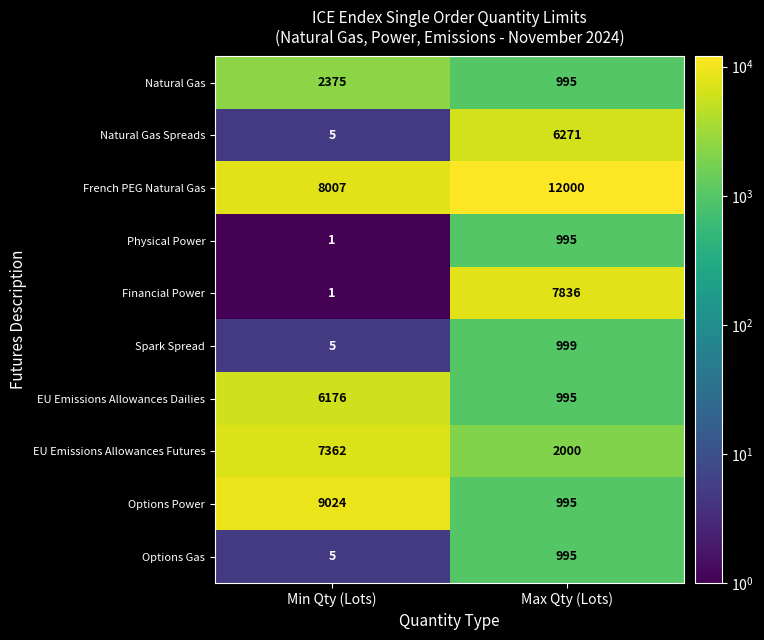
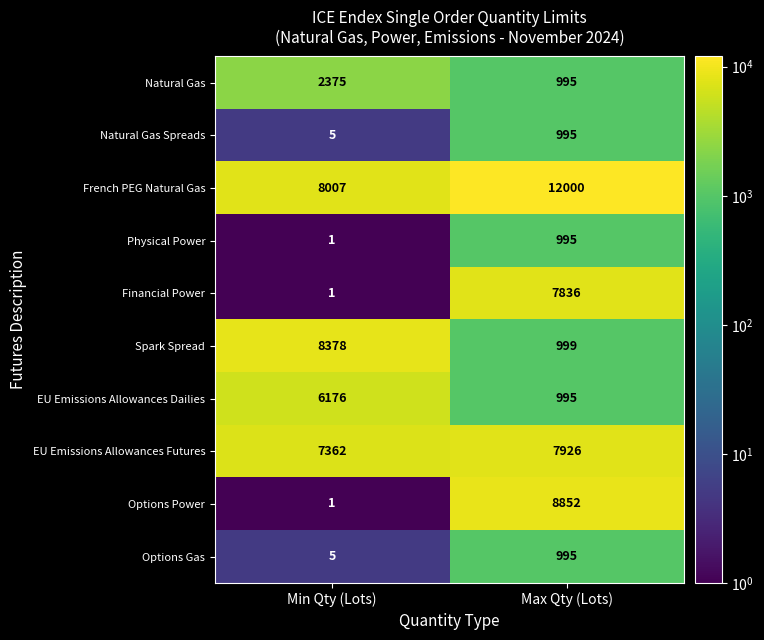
Natural Gas Spreads, Max Qty (Lots): 6271 -> 995
Spark Spread, Min Qty (Lots): 5 -> 8378
EU Emissions Allowances Futures, Max Qty (Lots): 2000 -> 7926
Options Power, Min Qty (Lots): 9024 -> 1
Options Power, Max Qty (Lots): 995 -> 8852
